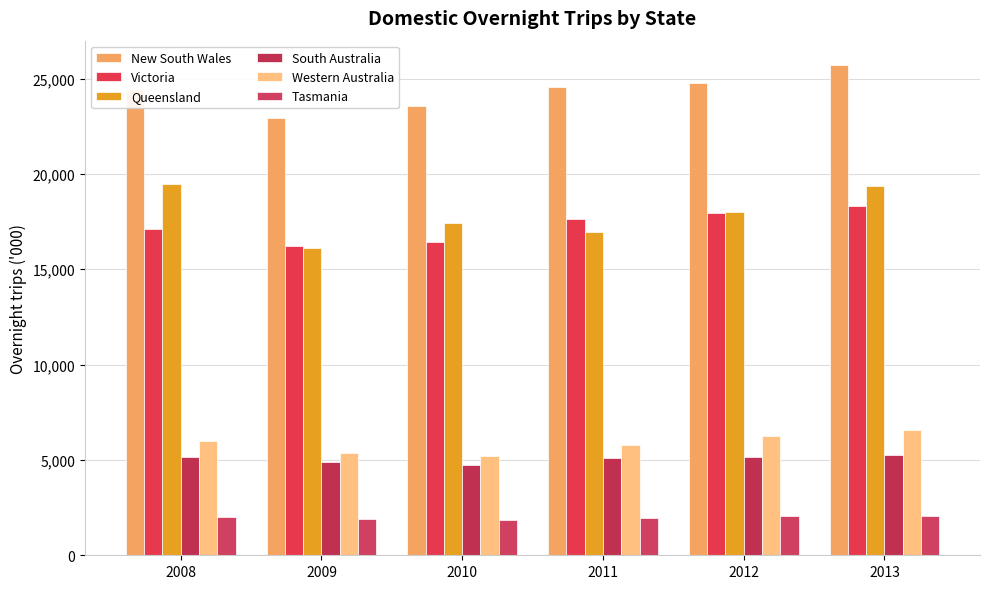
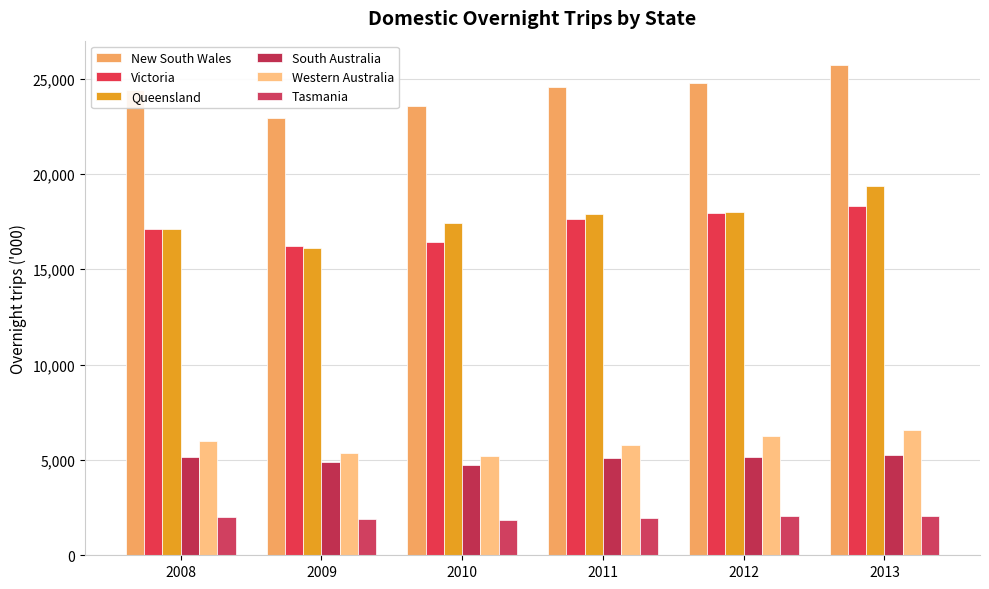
Queensland, 2008: 19,500 -> 17,100
Queensland, 2011: 16,900 -> 17,900
